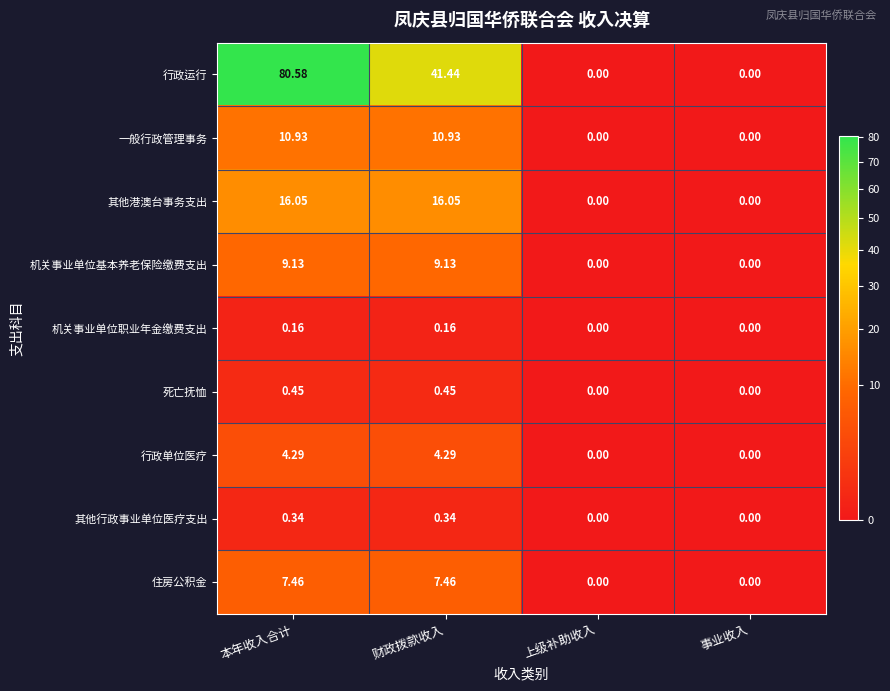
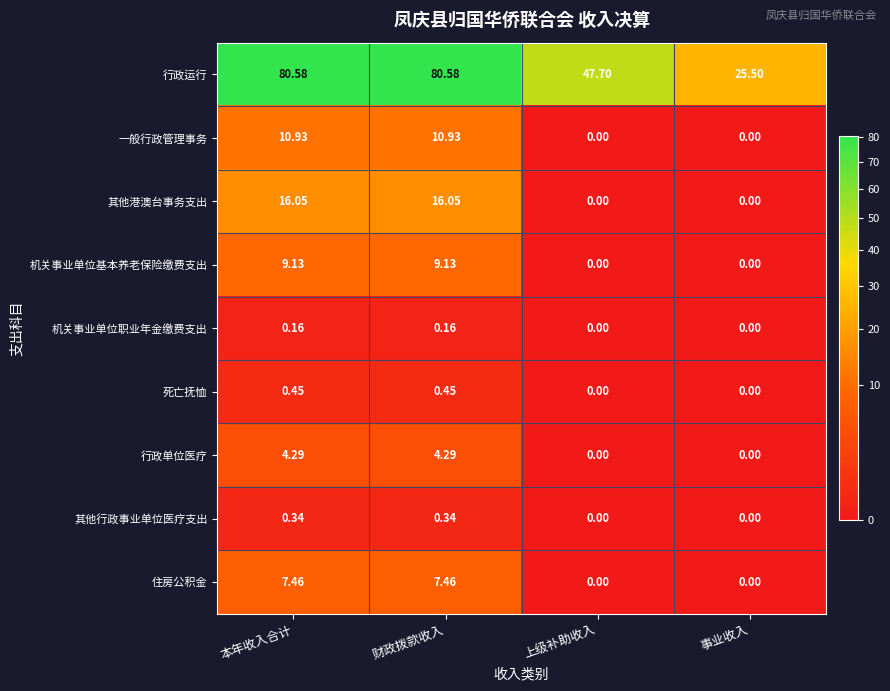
行政运行, 财政拨款收入: 41.44 -> 80.58
行政运行, 上级补助收入: 0.00 -> 47.70
行政运行, 事业收入: 0.00 -> 25.50
